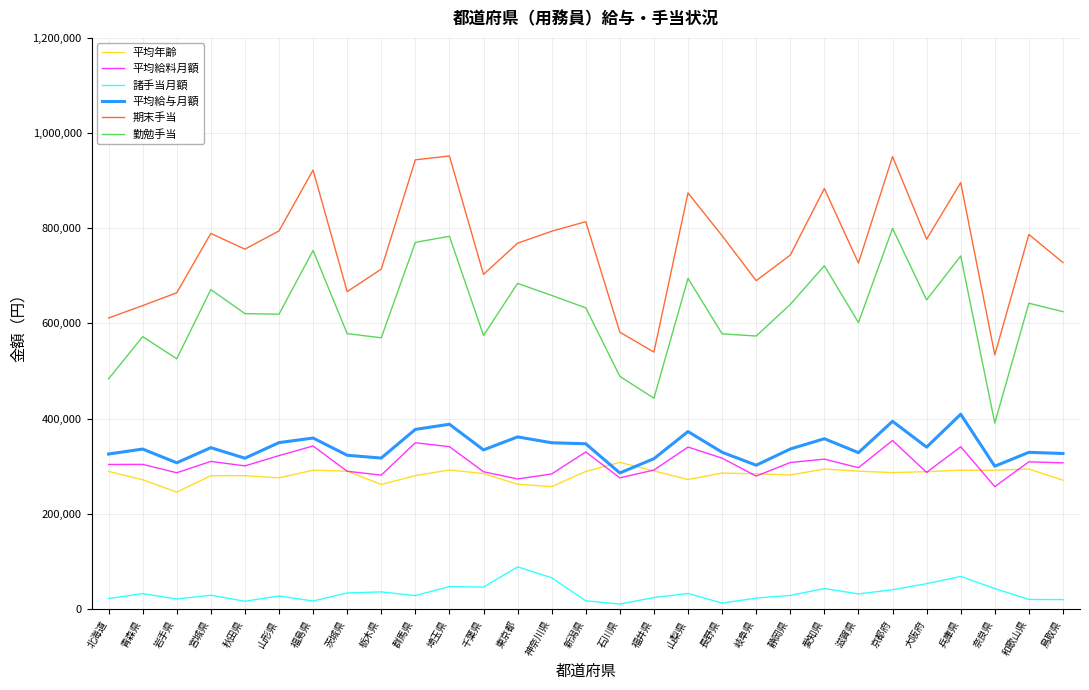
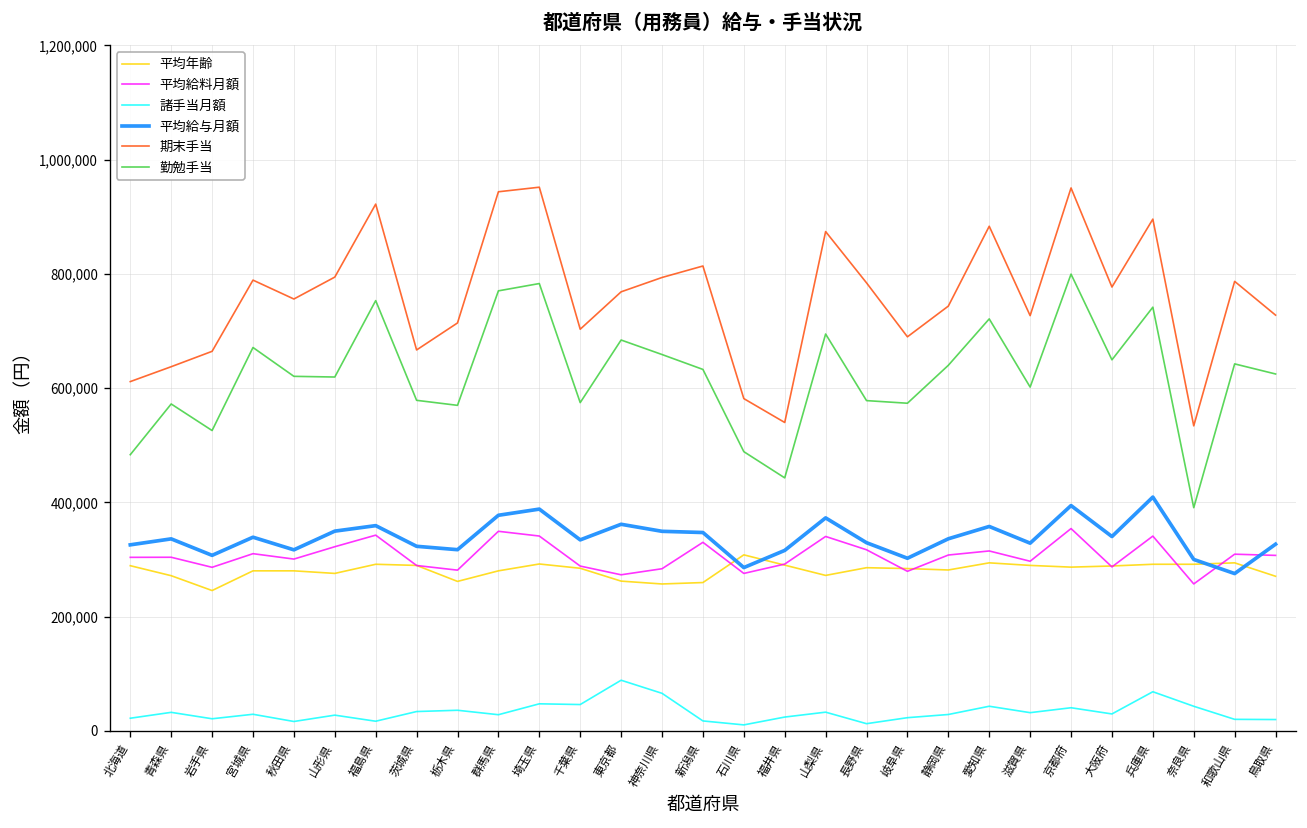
平均年齢, 新潟県: 290,000 -> 260,000
諸手当月額, 大阪府: 50,000 -> 30,000
平均給与月額, 和歌山県: 330,000 -> 280,000
